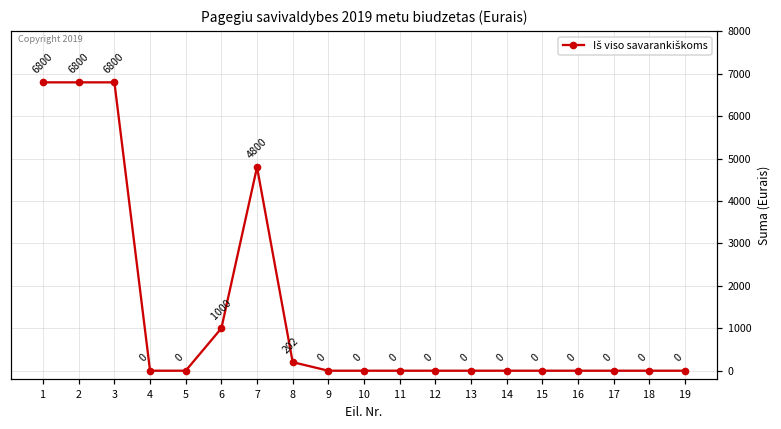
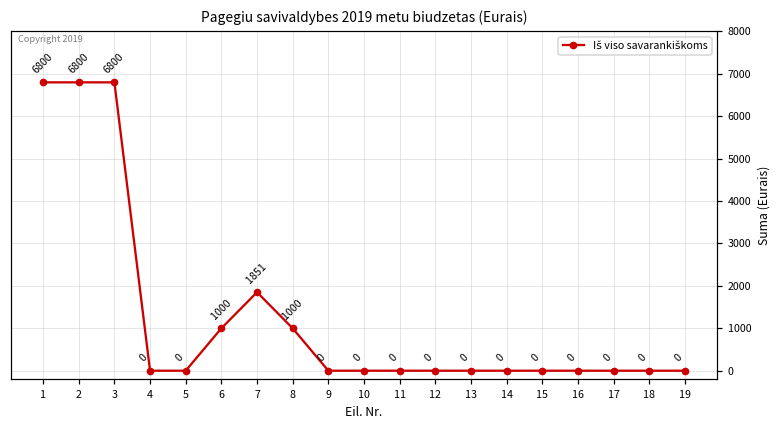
7: 4800 -> 1851
8: 202 -> 1000
